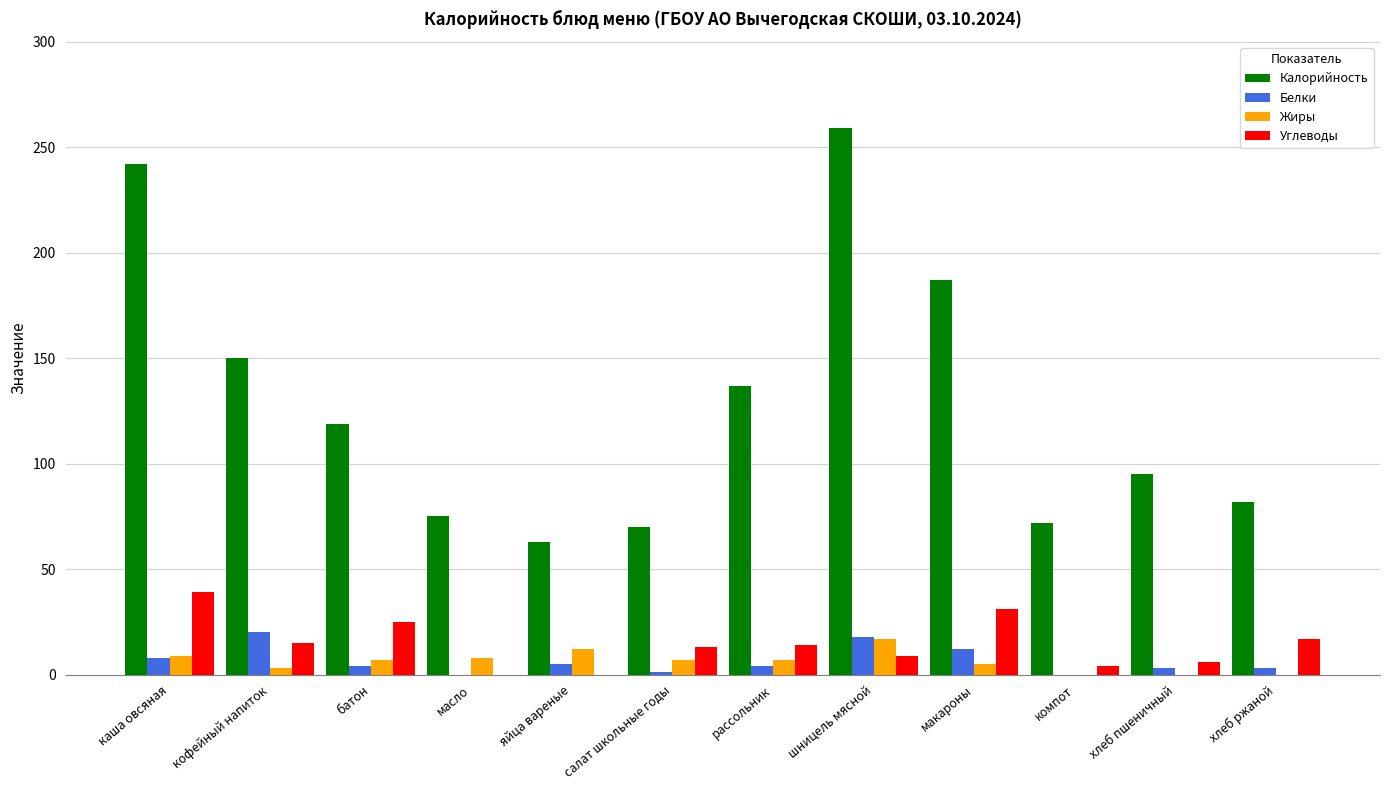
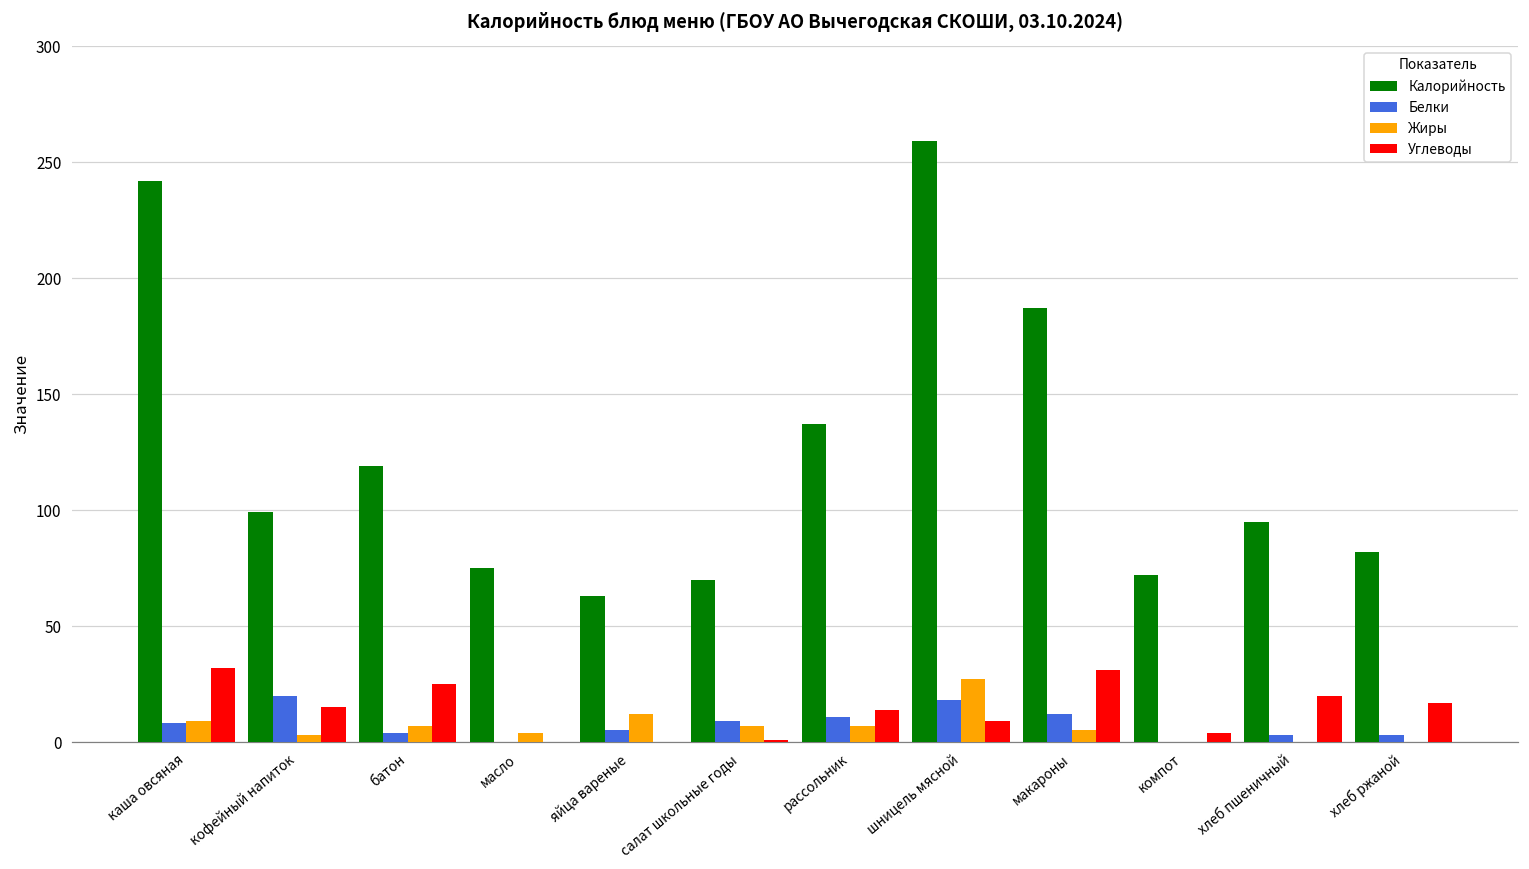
Углеводы, каша овсяная: 39 -> 32
Калорийность, кофейный напиток: 150 -> 99
Жиры, масло: 8 -> 4
Белки, салат школьные годы: 1 -> 9
Углеводы, салат школьные годы: 13 -> 1
Белки, рассольник: 4 -> 11
Жиры, шницель мясной: 17 -> 27
Углеводы, хлеб пшеничный: 6 -> 20
